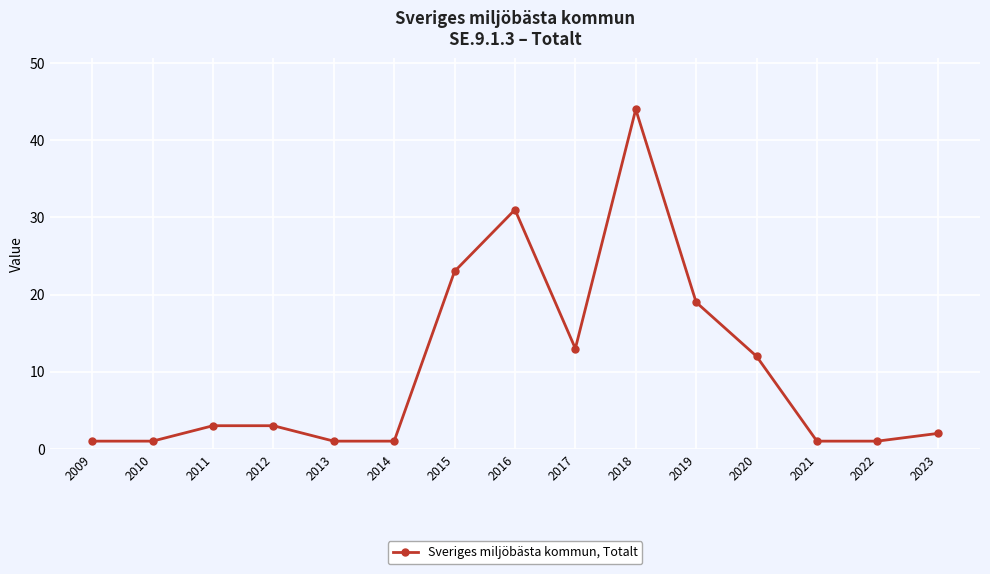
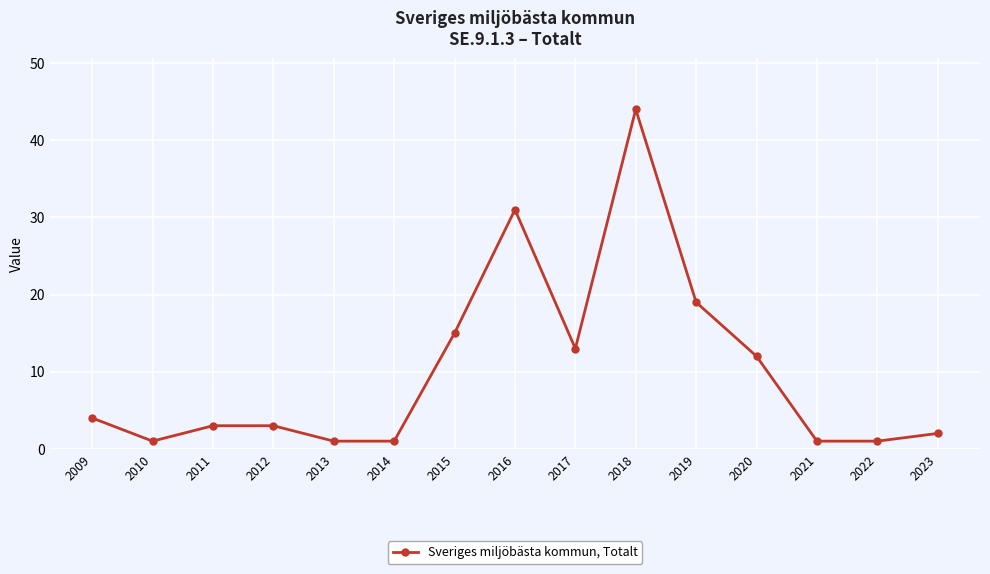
2009: 1 -> 4
2015: 23 -> 15
